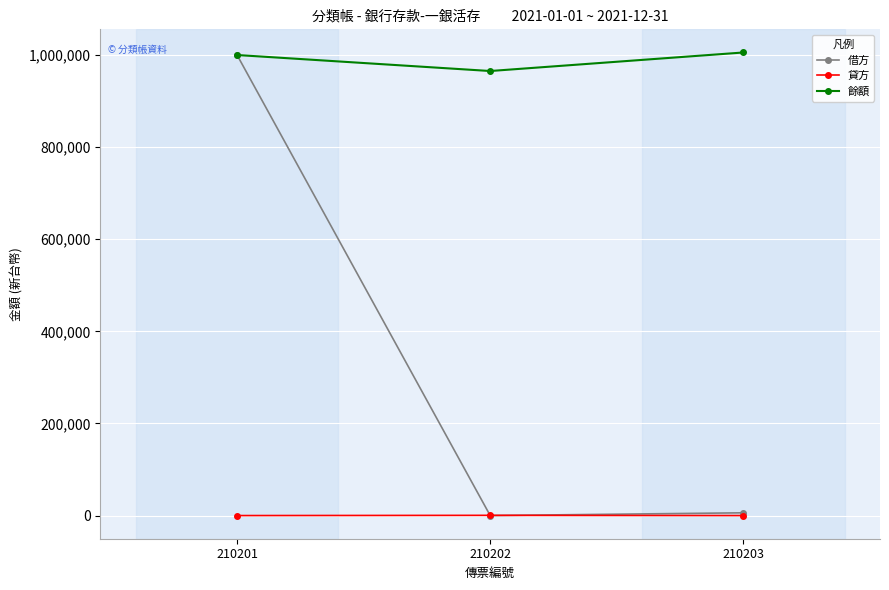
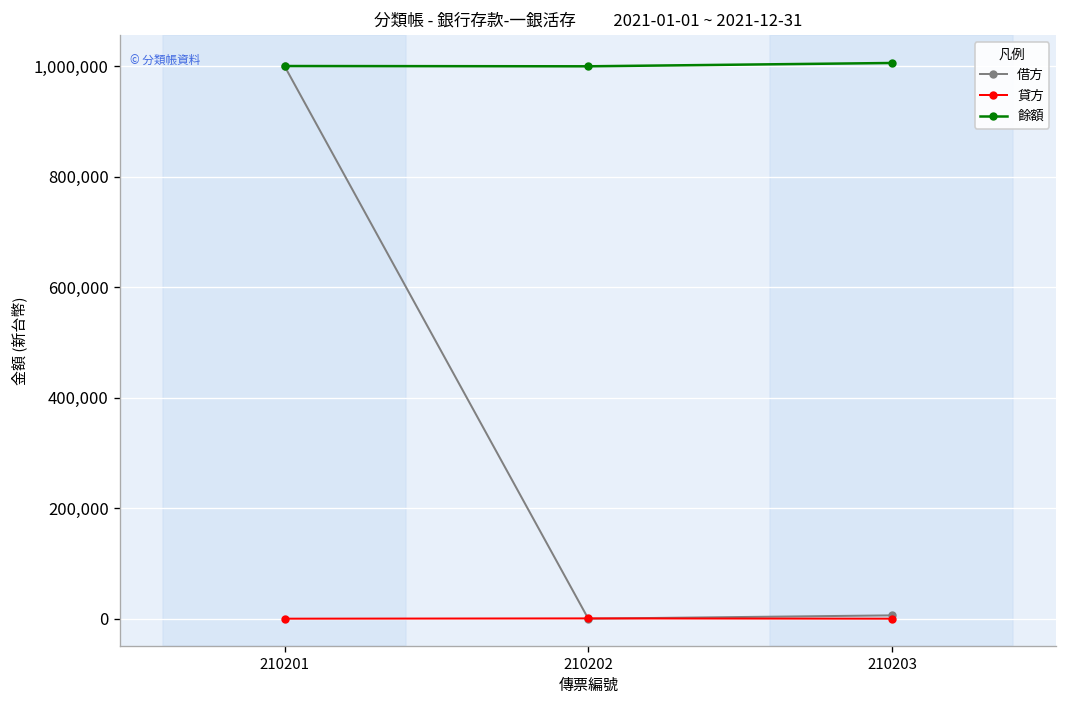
餘額, 210202: 970,000 -> 1,000,000
